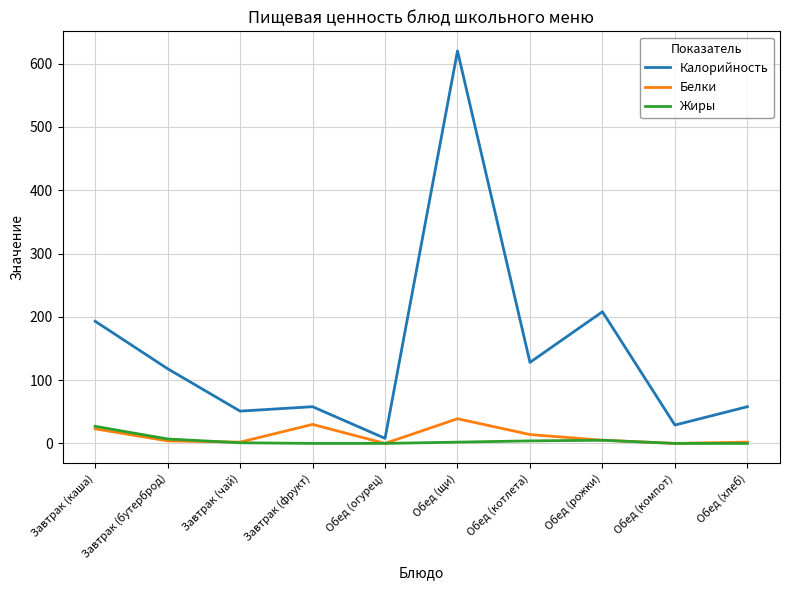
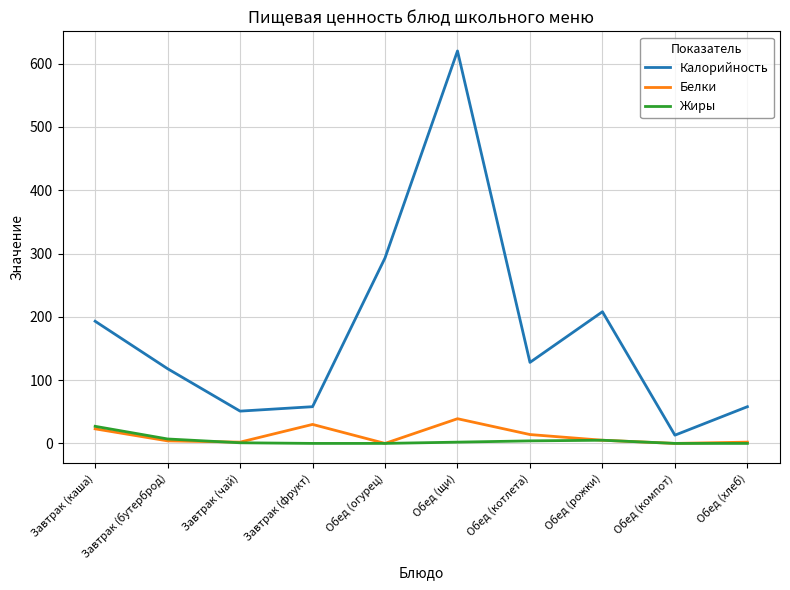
Калорийность, Обед (огурец): 10 -> 290
Калорийность, Обед (компот): 30 -> 10
